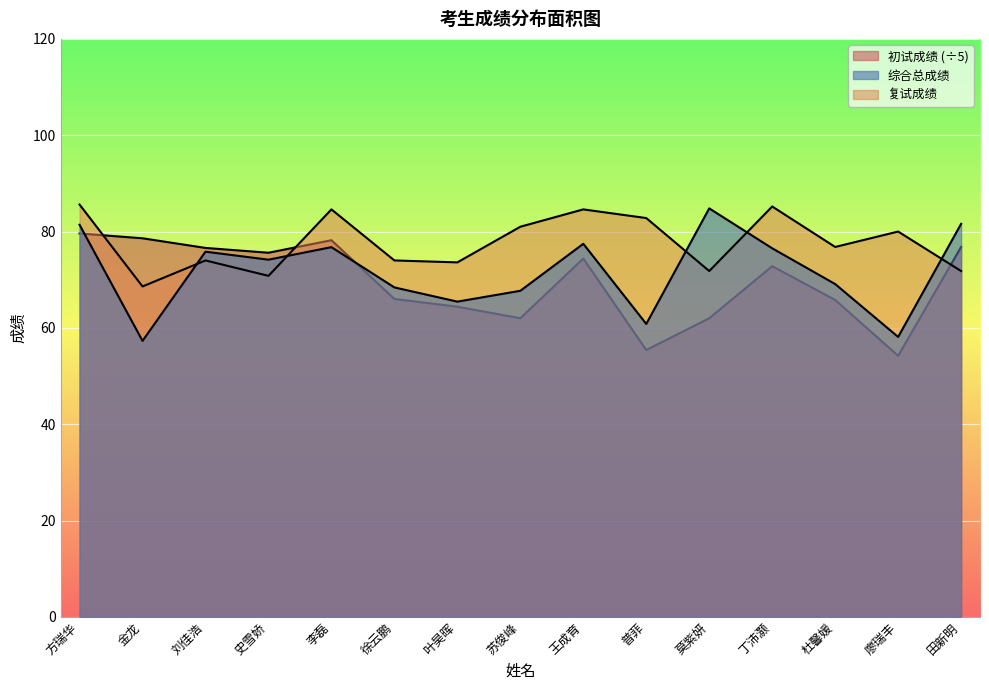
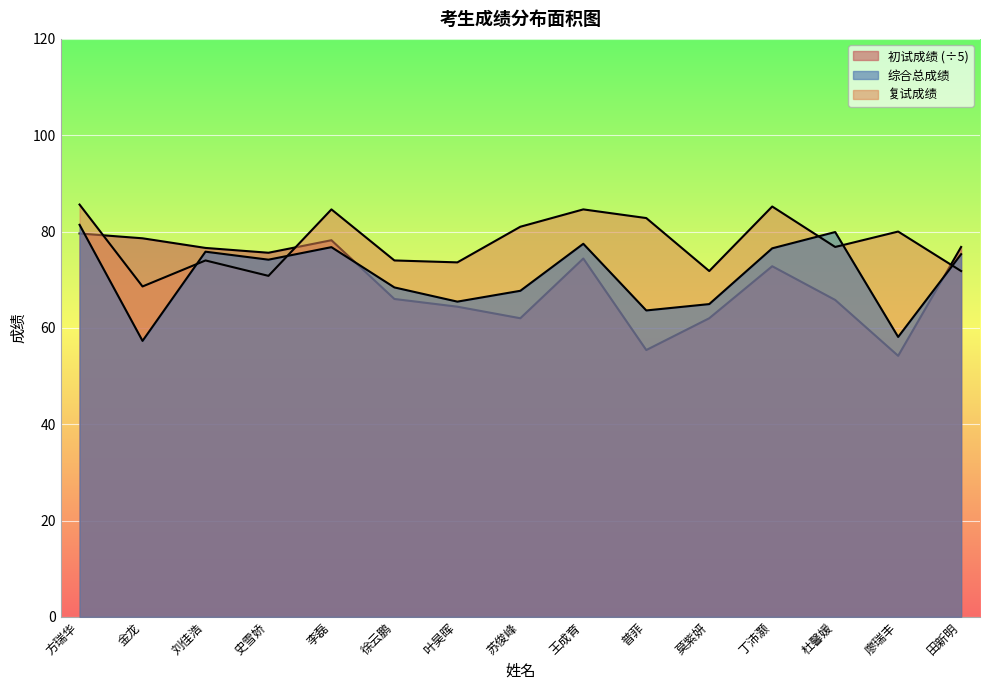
综合总成绩, 普菲: 61 -> 64
综合总成绩, 莫紫妍: 85 -> 65
综合总成绩, 杜馨媛: 69 -> 80
综合总成绩, 田新明: 82 -> 75
